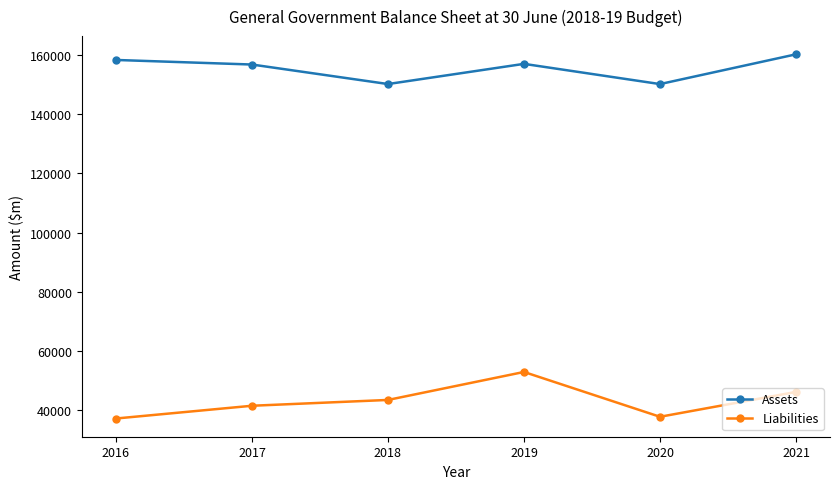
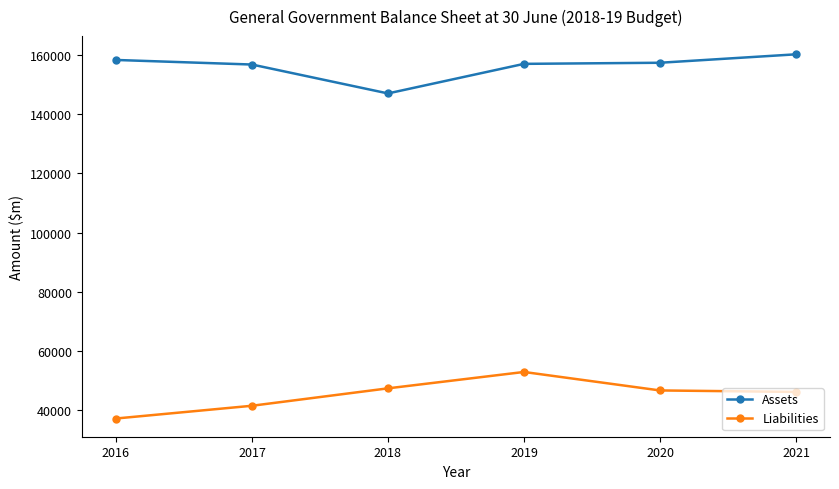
Assets, 2018: 150000 -> 147000
Liabilities, 2018: 43000 -> 47000
Assets, 2020: 150000 -> 157000
Liabilities, 2020: 38000 -> 47000
